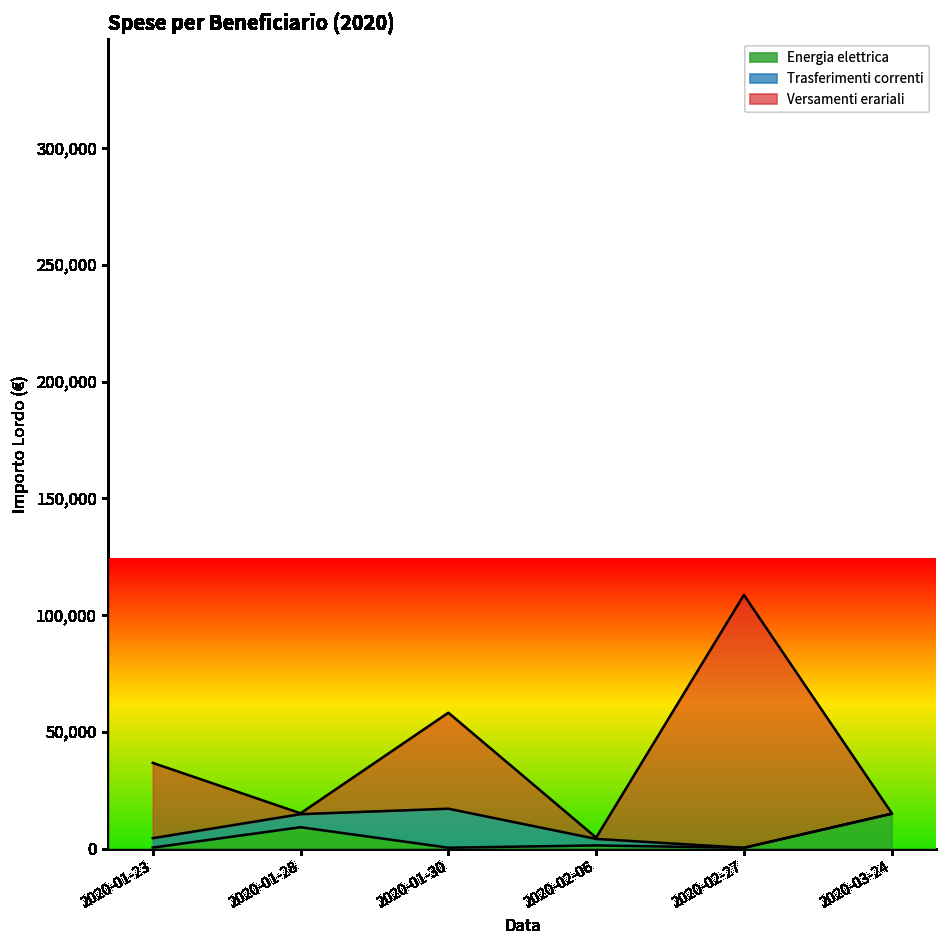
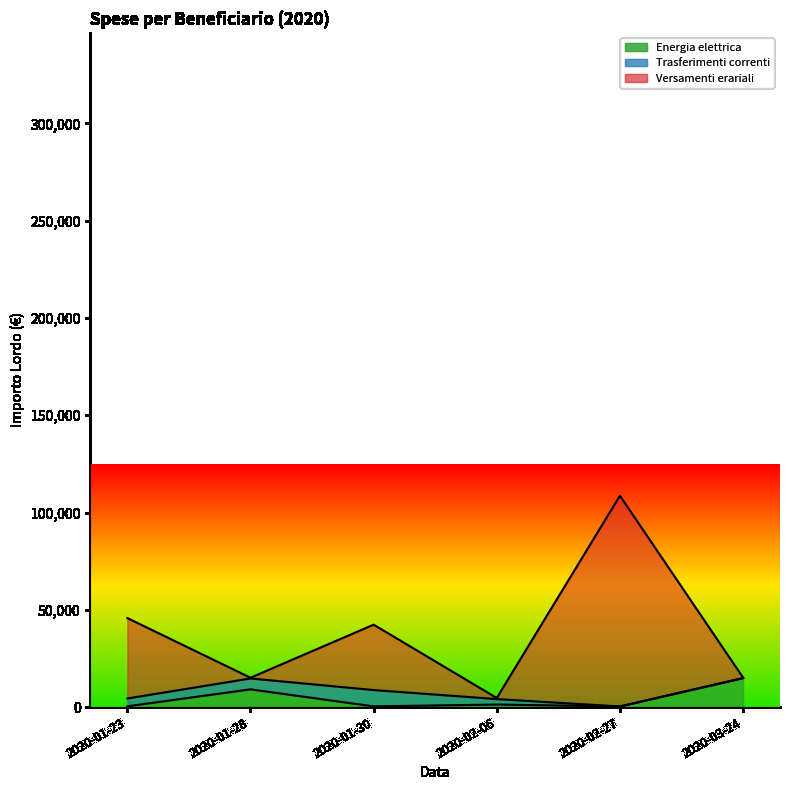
Versamenti erariali, 2020-01-23: 32,000 -> 41,000
Trasferimenti correnti, 2020-01-30: 17,000 -> 8,000
Versamenti erariali, 2020-01-30: 41,000 -> 34,000
